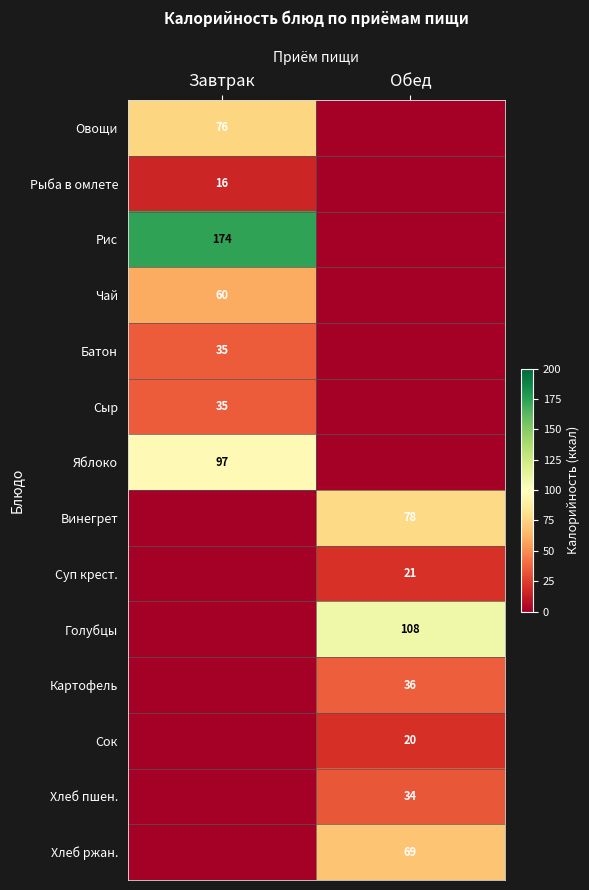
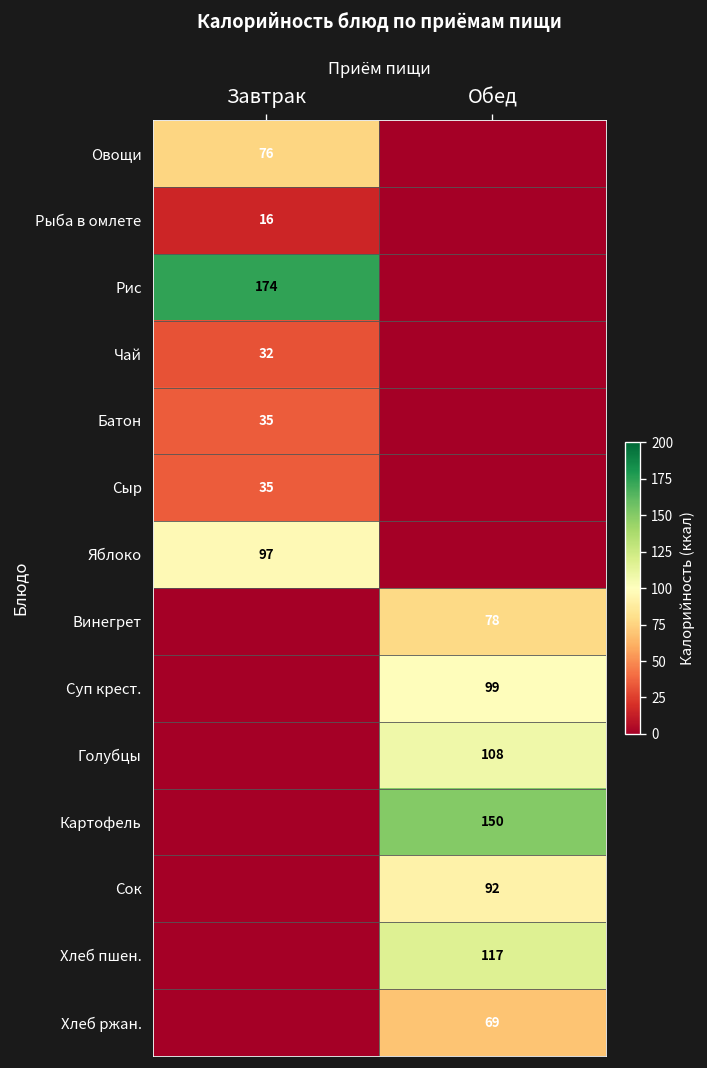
Чай, Завтрак: 60 -> 32
Суп крест., Обед: 21 -> 99
Картофель, Обед: 36 -> 150
Сок, Обед: 20 -> 92
Хлеб пшен., Обед: 34 -> 117
